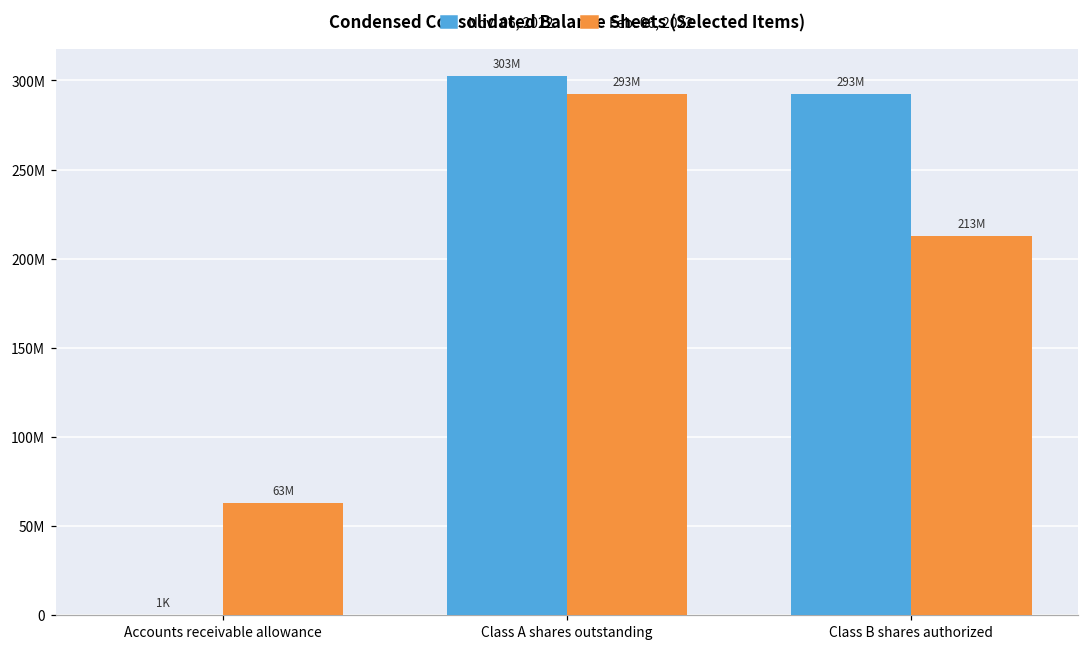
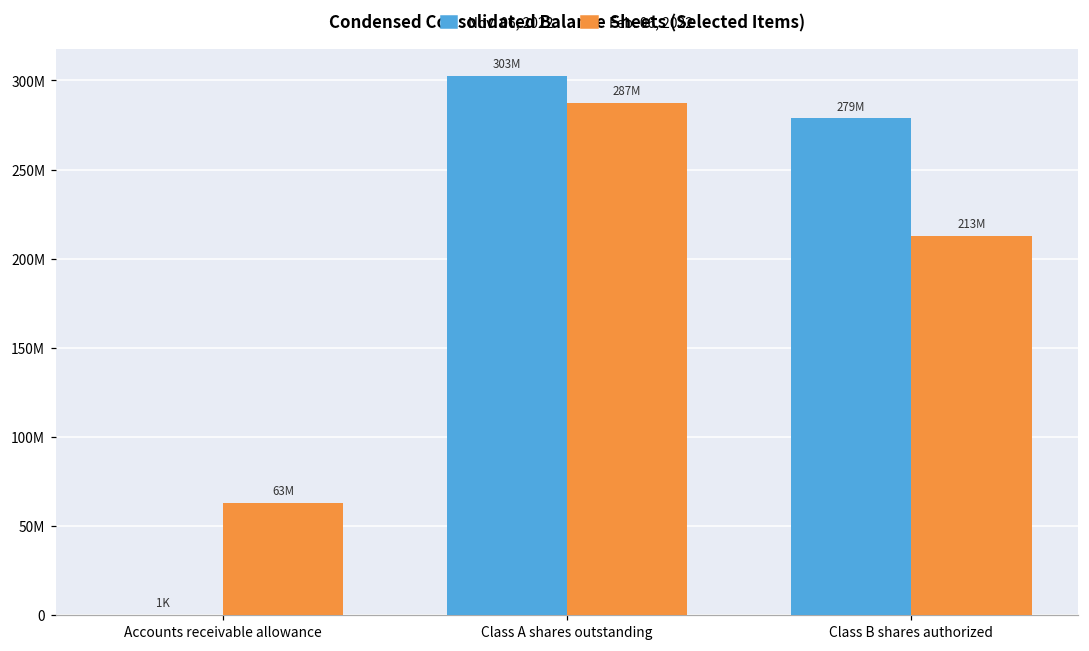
Feb. 06, 2022, Class A shares outstanding: 293M -> 287M
Nov. 06, 2022, Class B shares authorized: 293M -> 279M
